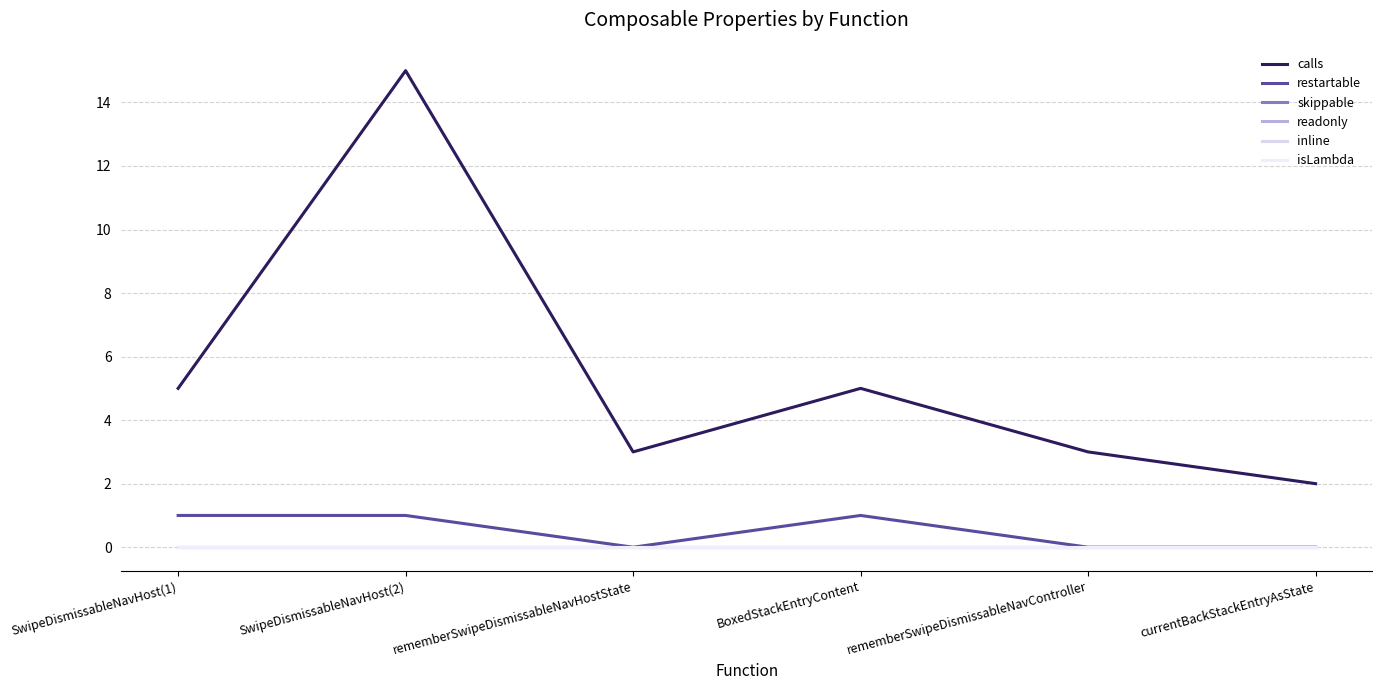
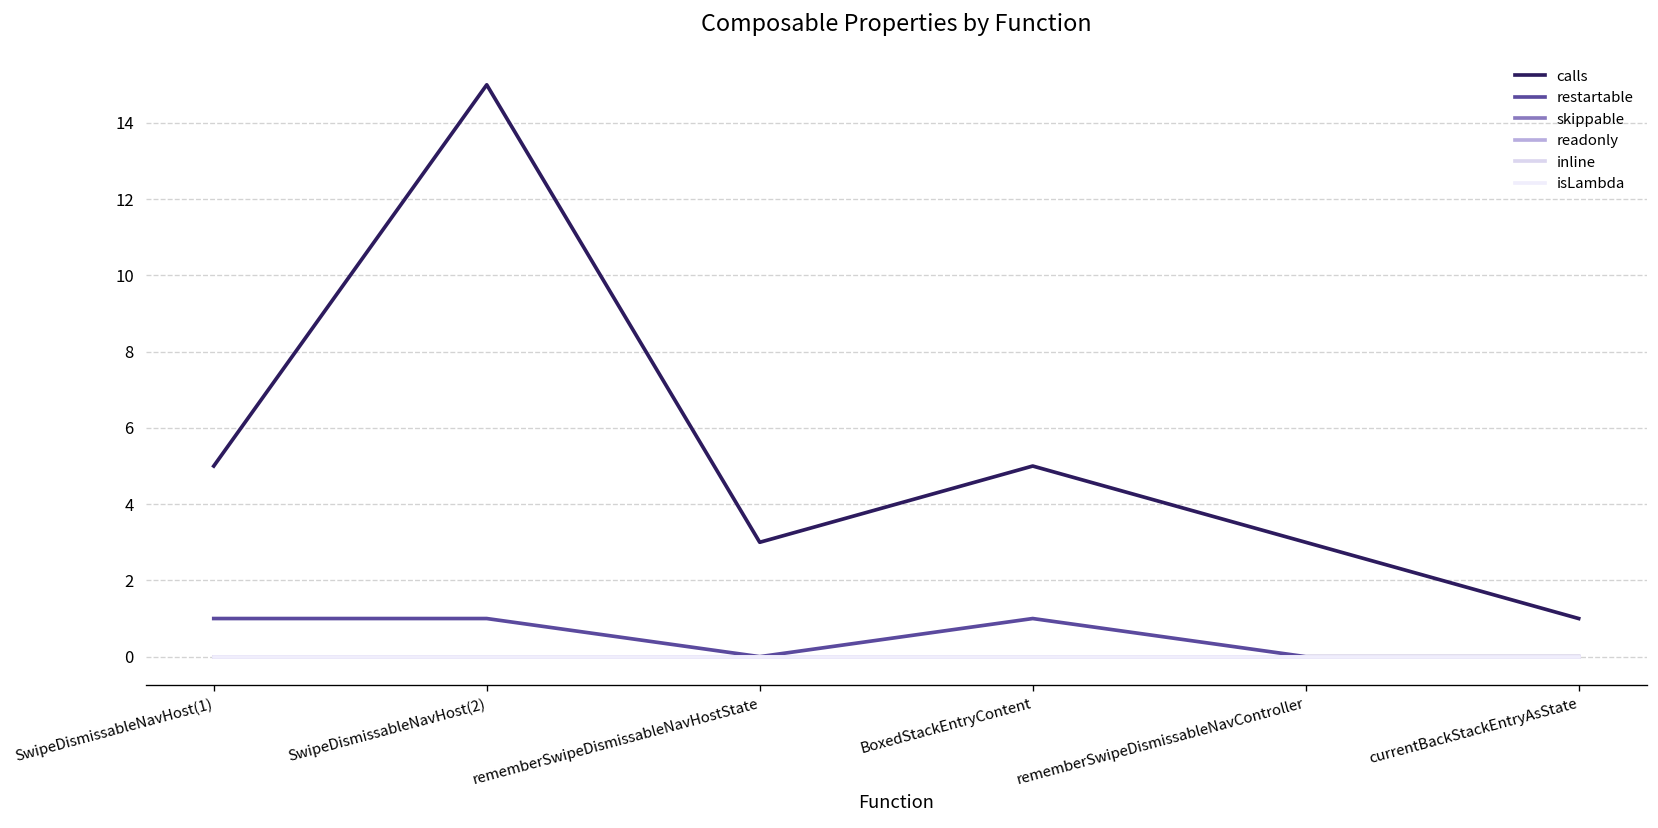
calls, currentBackStackEntryAsState: 2 -> 1
